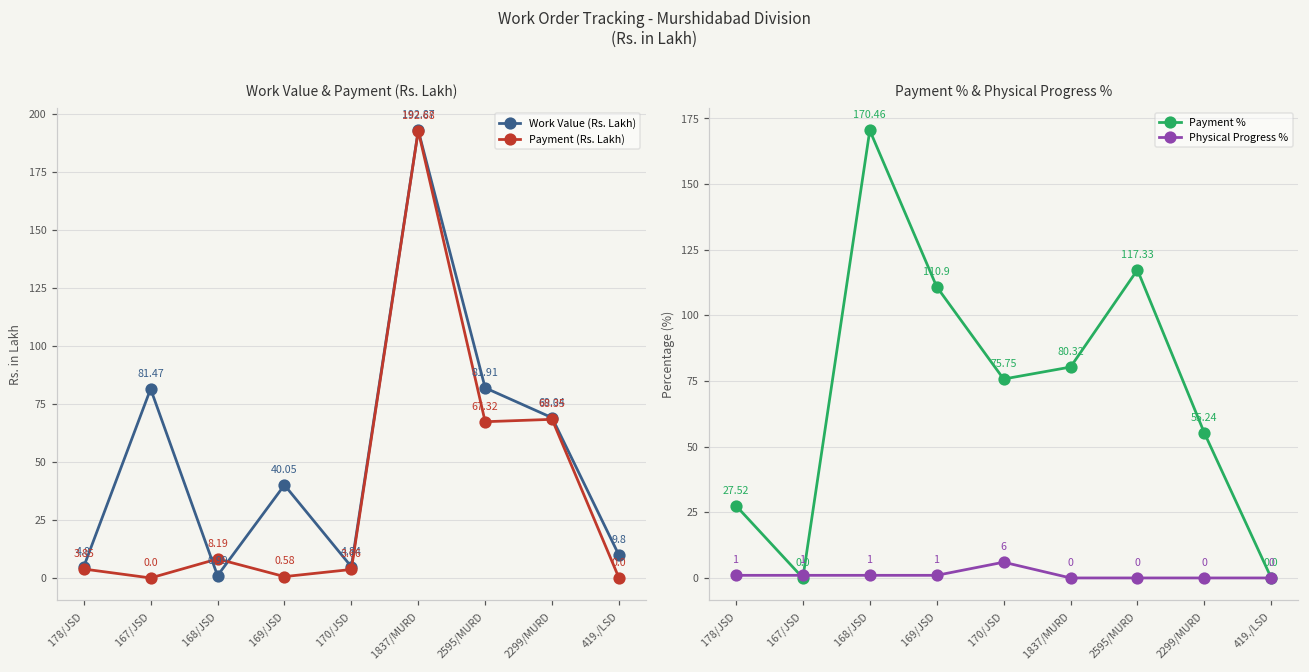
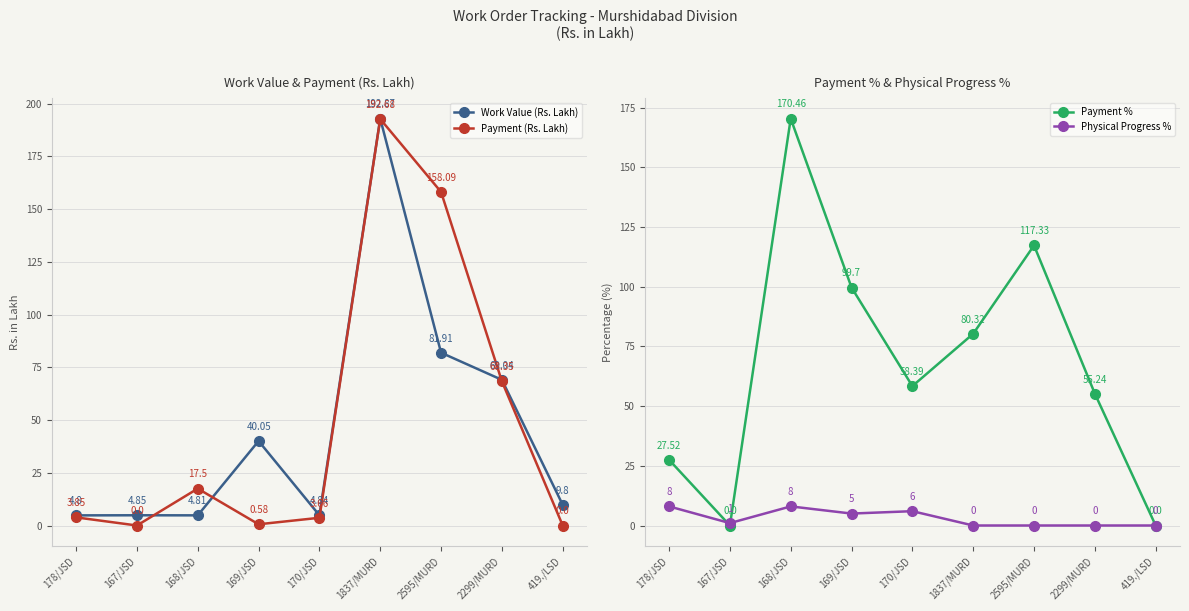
Work Value & Payment (Rs. Lakh), Work Value (Rs. Lakh), 167/JSD: 81.47 -> 4.85
Work Value & Payment (Rs. Lakh), Work Value (Rs. Lakh), 168/JSD: 0.99 -> 4.81
Work Value & Payment (Rs. Lakh), Payment (Rs. Lakh), 168/JSD: 8.19 -> 17.5
Work Value & Payment (Rs. Lakh), Payment (Rs. Lakh), 2595/MURD: 67.32 -> 158.09
Payment % & Physical Progress %, Physical Progress %, 178/JSD: 1 -> 8
Payment % & Physical Progress %, Physical Progress %, 168/JSD: 1 -> 8
Payment % & Physical Progress %, Payment %, 169/JSD: 110.9 -> 99.7
Payment % & Physical Progress %, Physical Progress %, 169/JSD: 1 -> 5
Payment % & Physical Progress %, Payment %, 170/JSD: 75.75 -> 58.39
